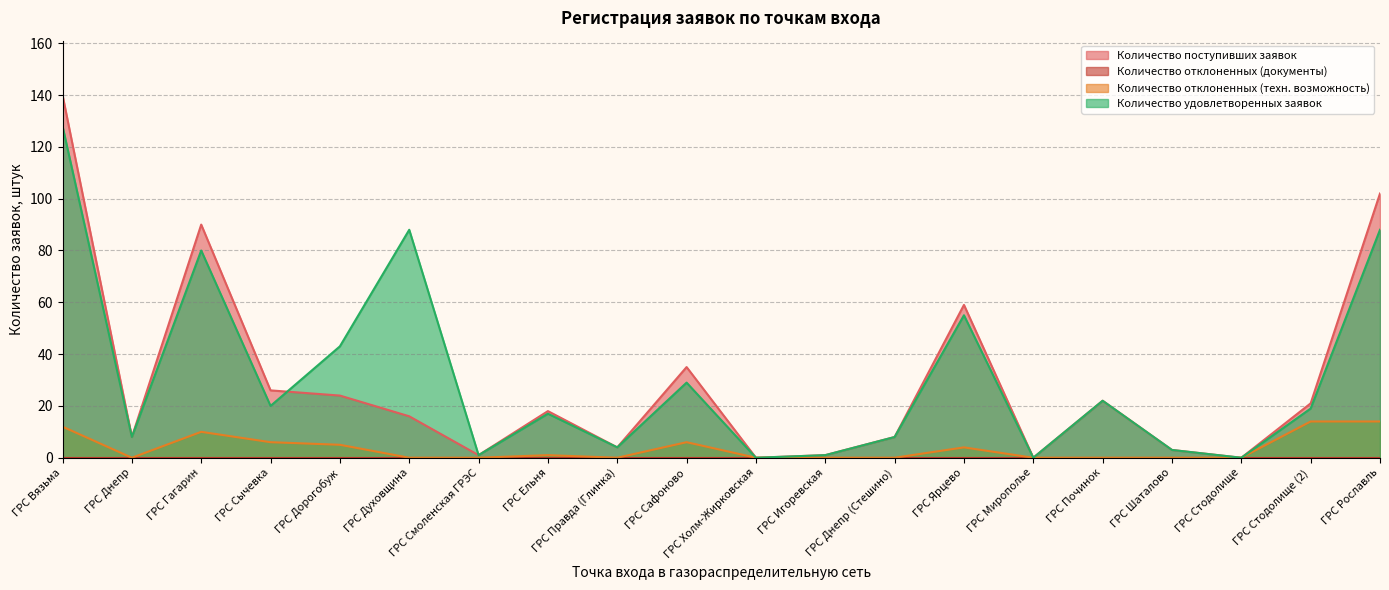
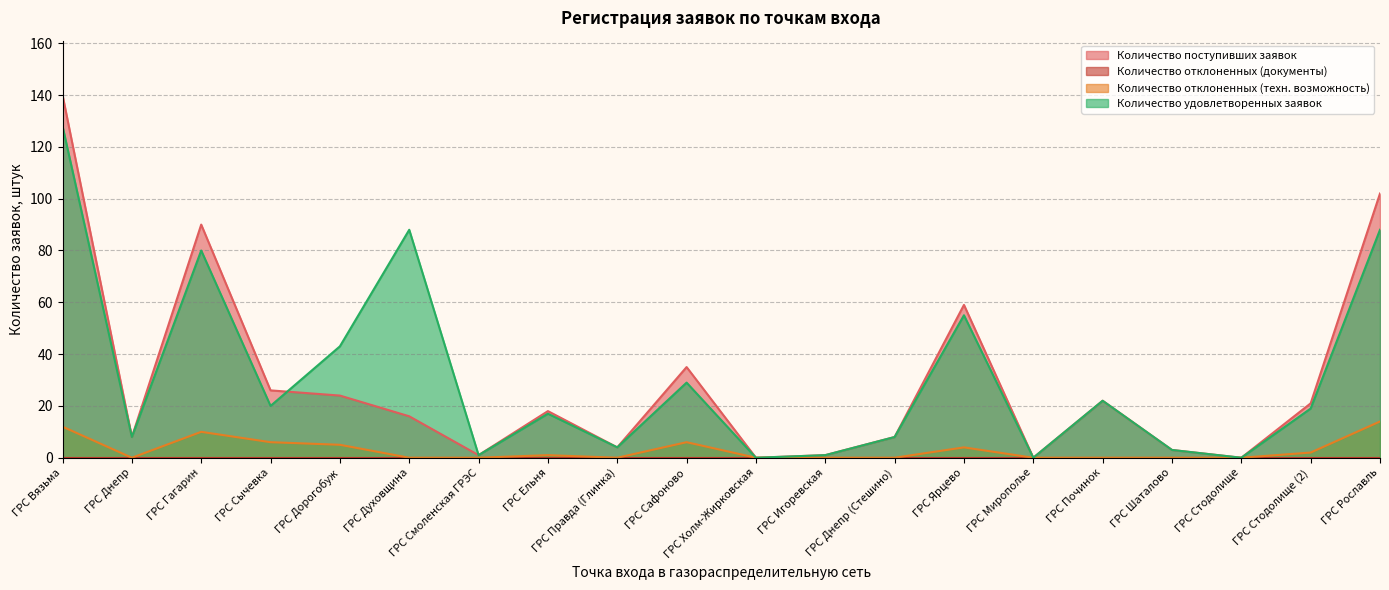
Количество отклоненных (техн. возможность), ГРС Стодолище (2): 14 -> 2
